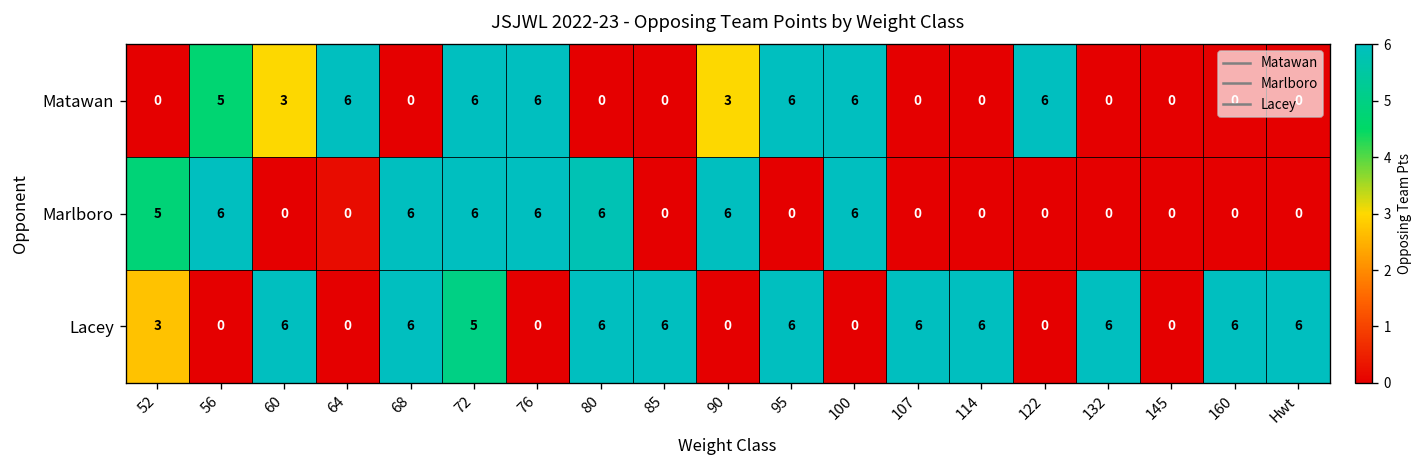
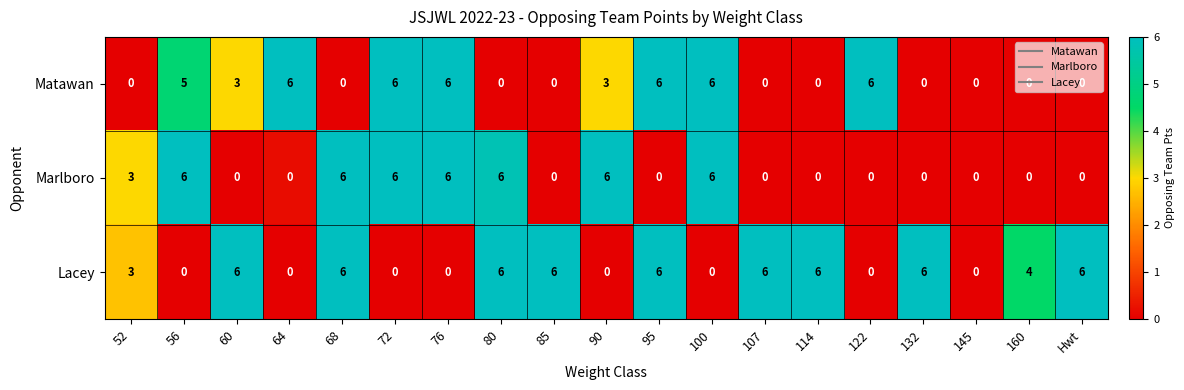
Marlboro, 52: 5 -> 3
Lacey, 72: 5 -> 0
Lacey, 160: 6 -> 4
